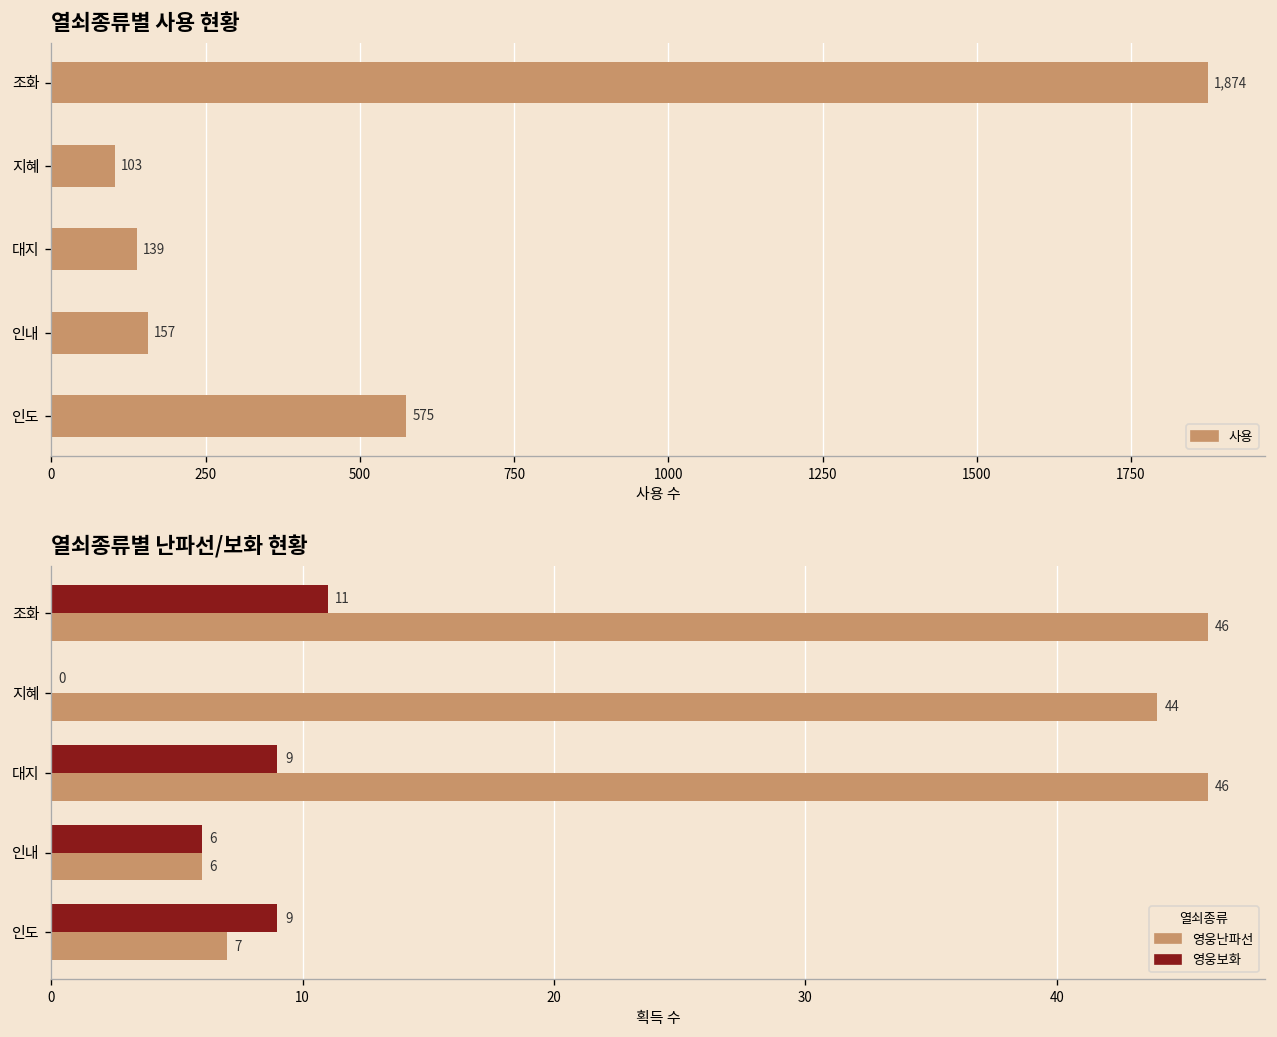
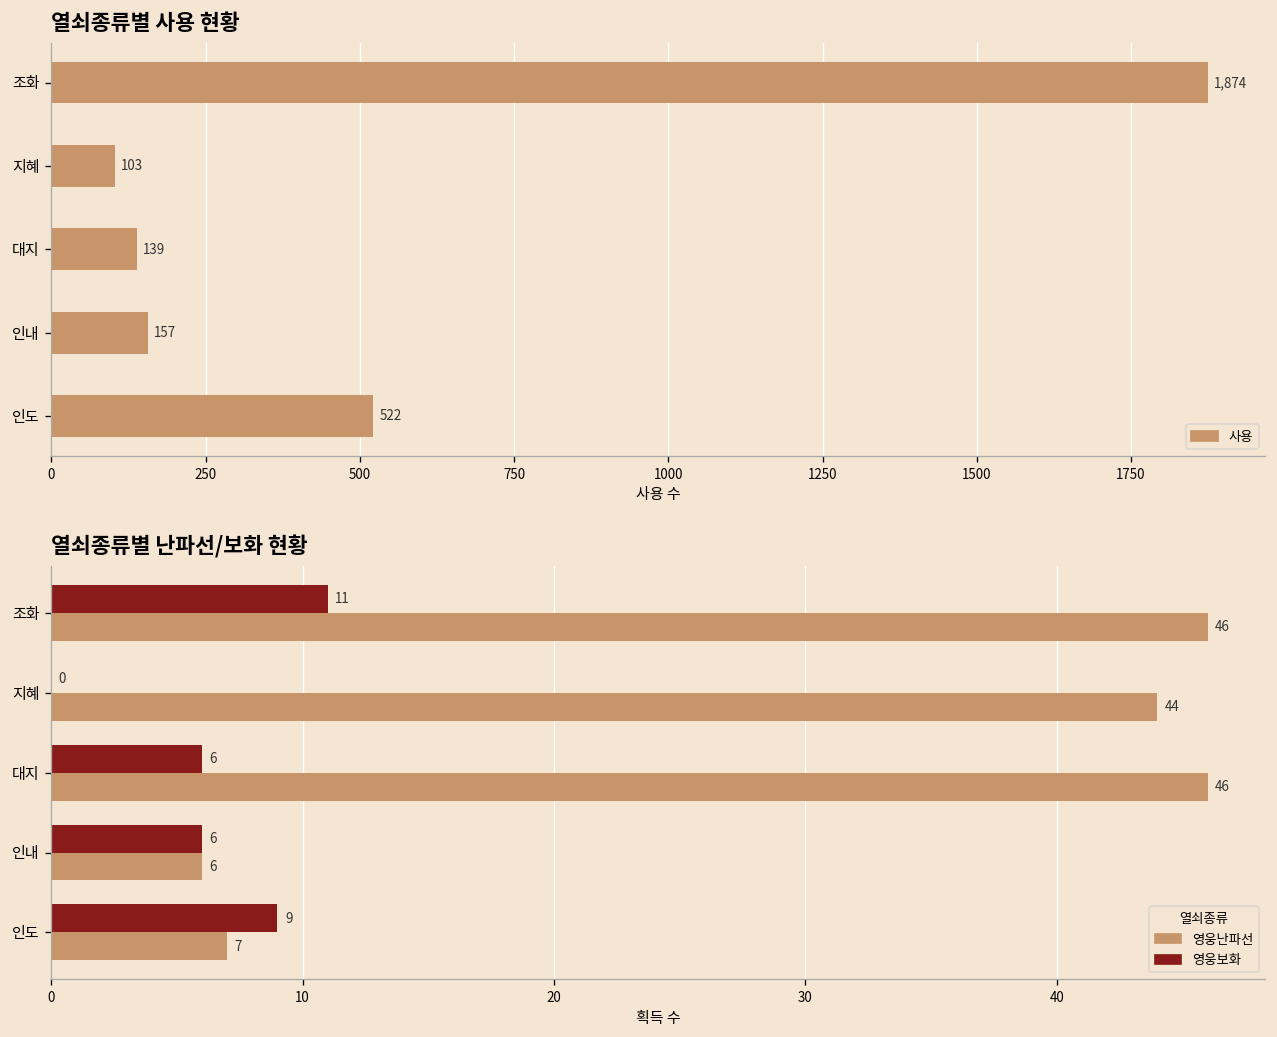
열쇠종류별 사용 현황, 인도: 575 -> 522
열쇠종류별 난파선/보화 현황, 영웅보화, 대지: 9 -> 6
